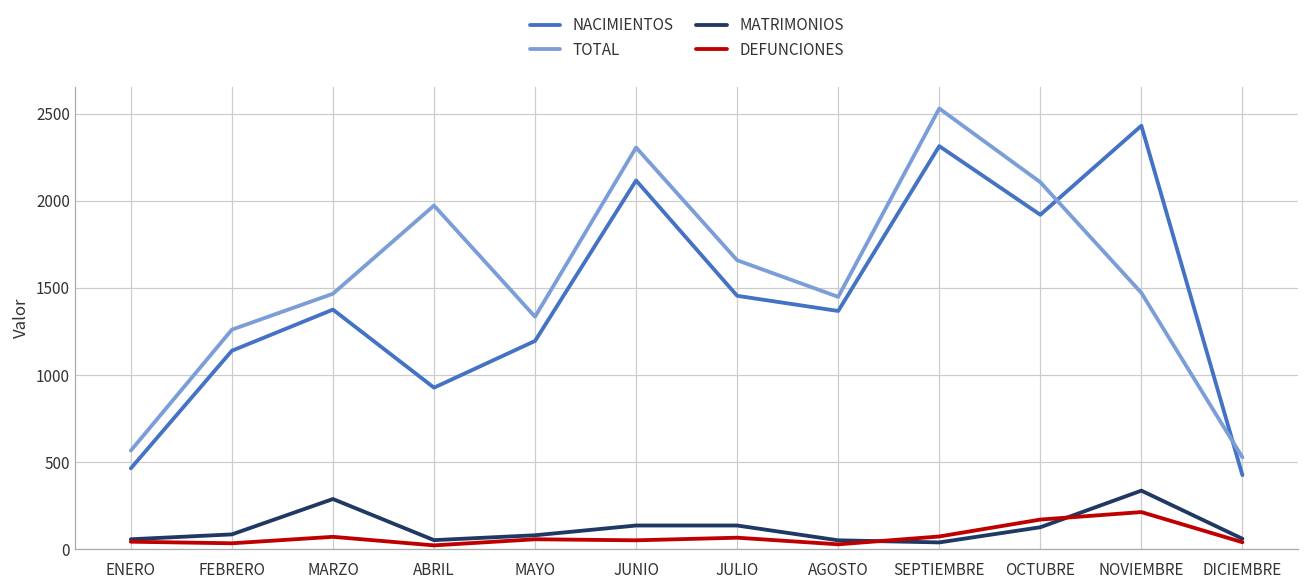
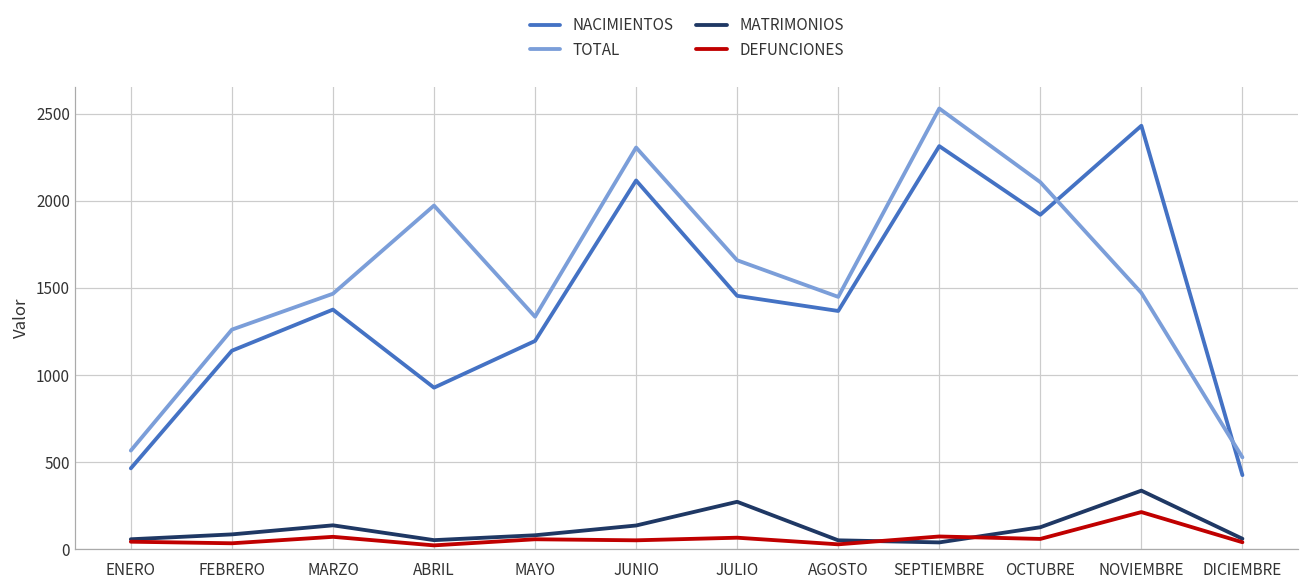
MATRIMONIOS, MARZO: 290 -> 140
MATRIMONIOS, JULIO: 140 -> 270
DEFUNCIONES, OCTUBRE: 170 -> 60
